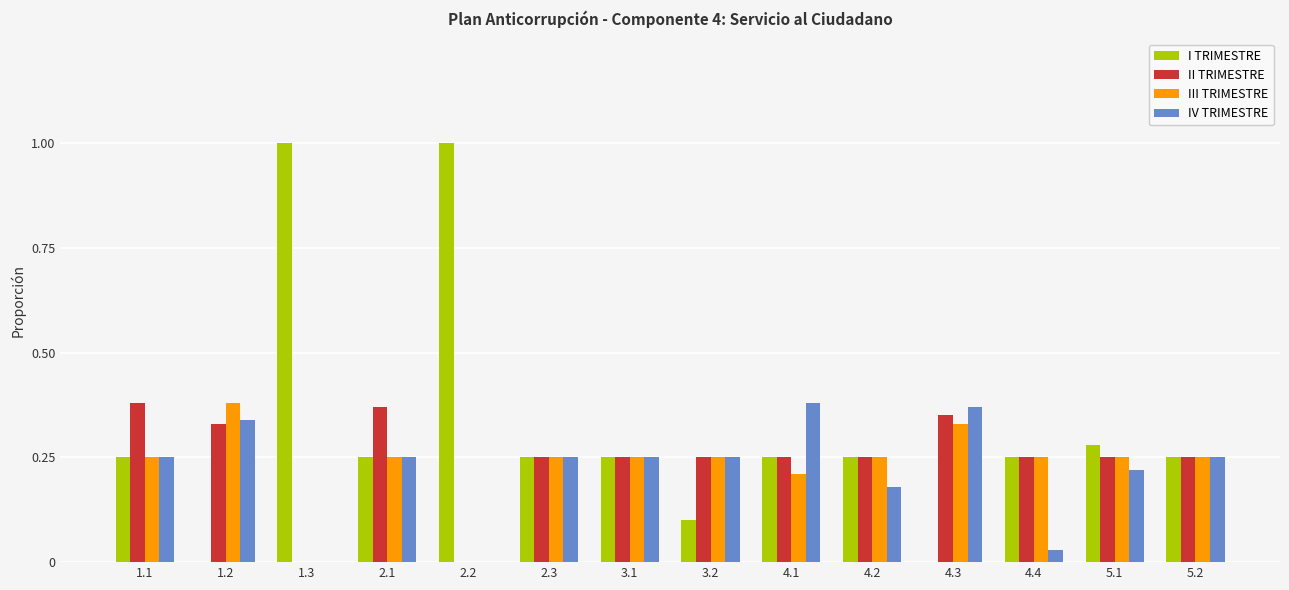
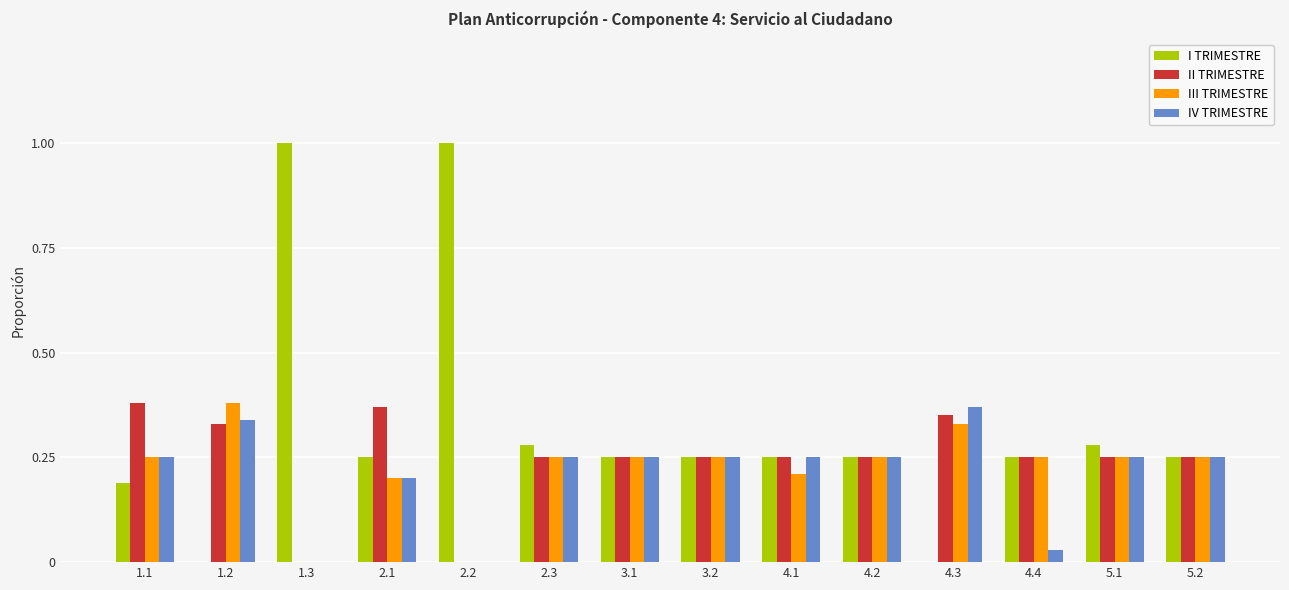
I TRIMESTRE, 1.1: 0.25 -> 0.19
III TRIMESTRE, 2.1: 0.25 -> 0.20
IV TRIMESTRE, 2.1: 0.25 -> 0.20
I TRIMESTRE, 2.3: 0.25 -> 0.28
I TRIMESTRE, 3.2: 0.10 -> 0.25
IV TRIMESTRE, 4.1: 0.38 -> 0.25
IV TRIMESTRE, 4.2: 0.18 -> 0.25
IV TRIMESTRE, 5.1: 0.22 -> 0.25
